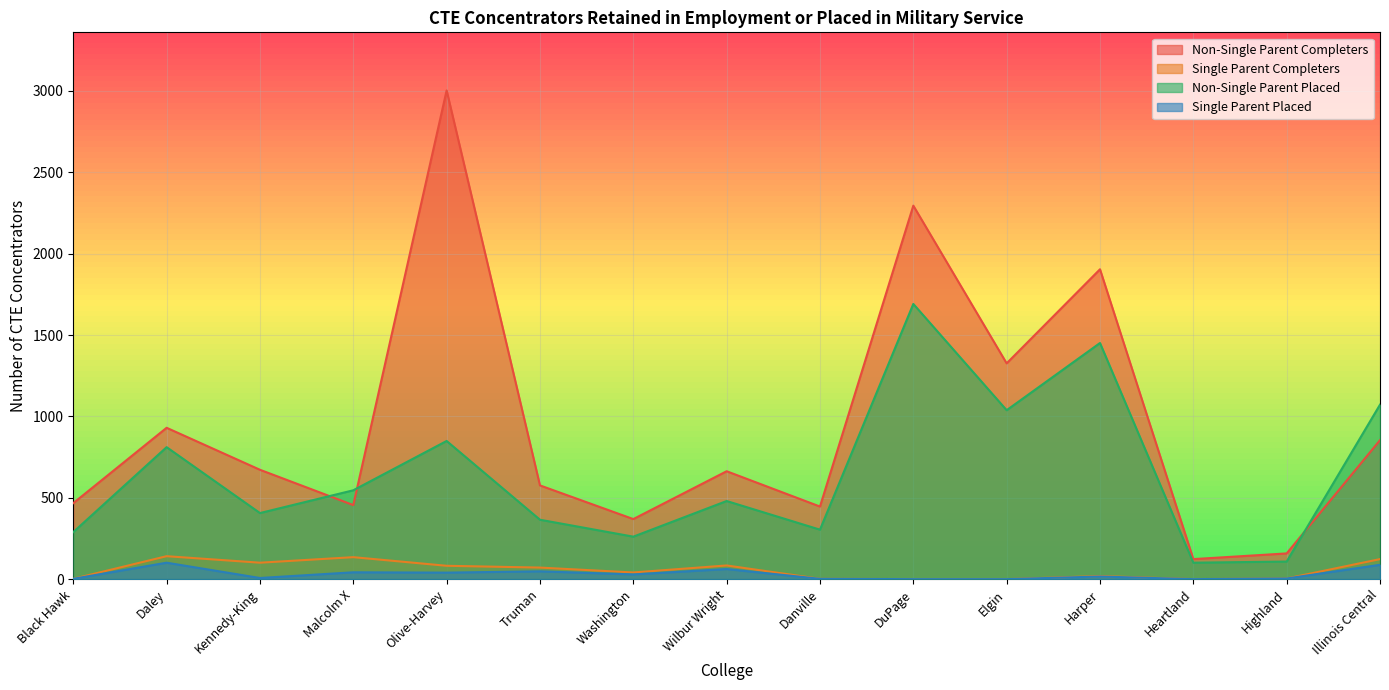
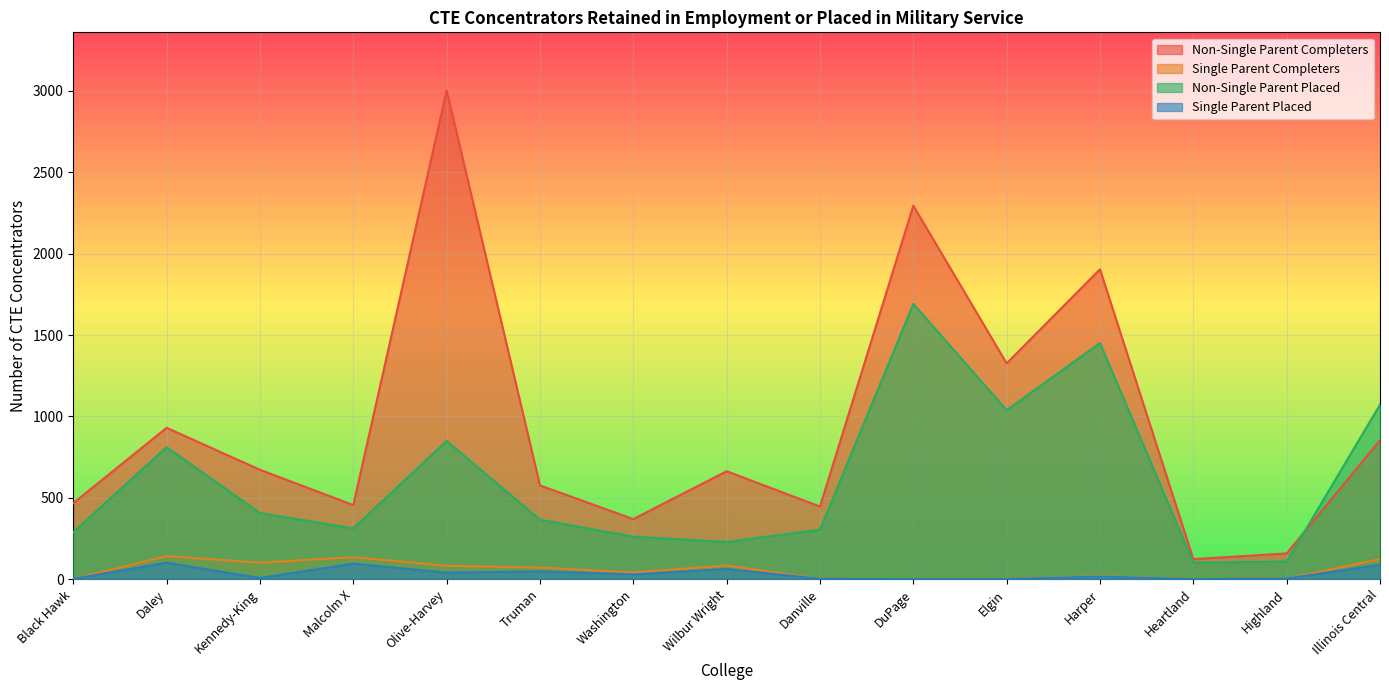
Non-Single Parent Placed, Malcolm X: 550 -> 310
Single Parent Placed, Malcolm X: 40 -> 100
Non-Single Parent Placed, Wilbur Wright: 480 -> 230
